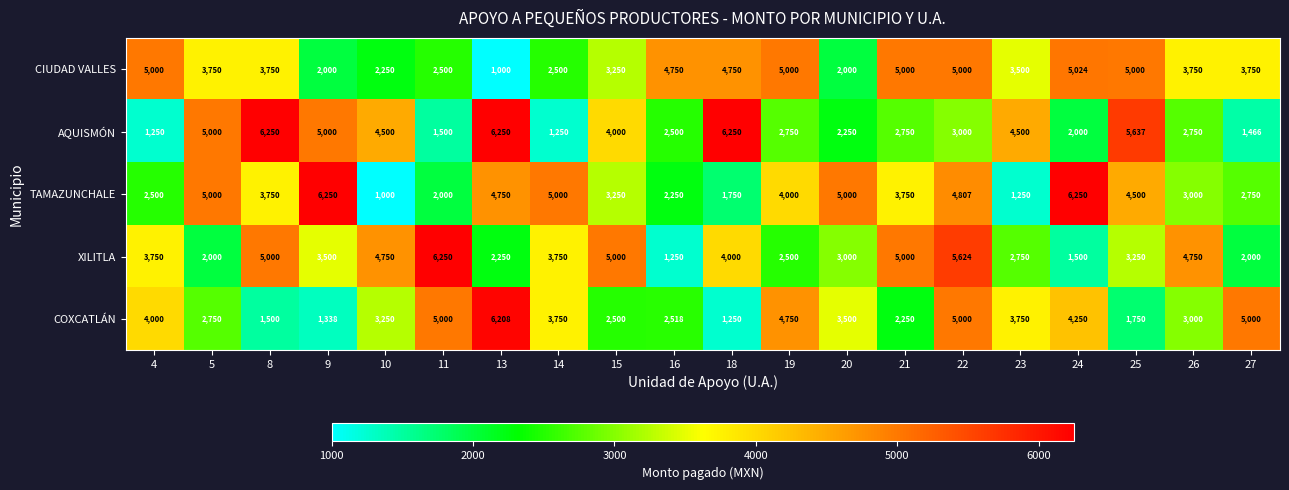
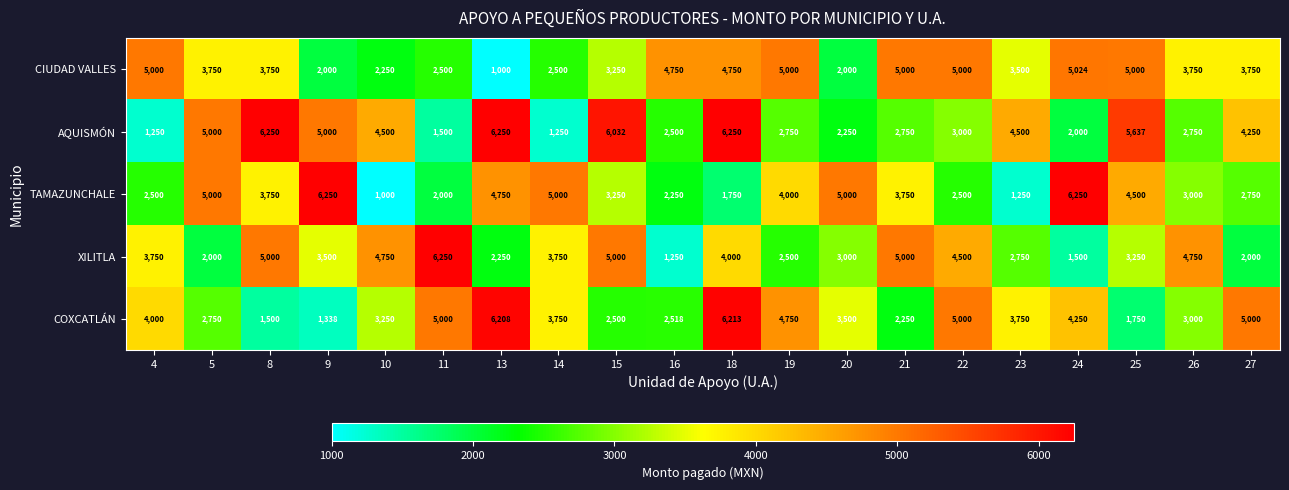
AQUISMÓN, 15: 4,000 -> 6,032
AQUISMÓN, 27: 1,466 -> 4,250
TAMAZUNCHALE, 22: 4,807 -> 2,500
XILITLA, 22: 5,624 -> 4,500
COXCATLÁN, 18: 1,250 -> 6,213
